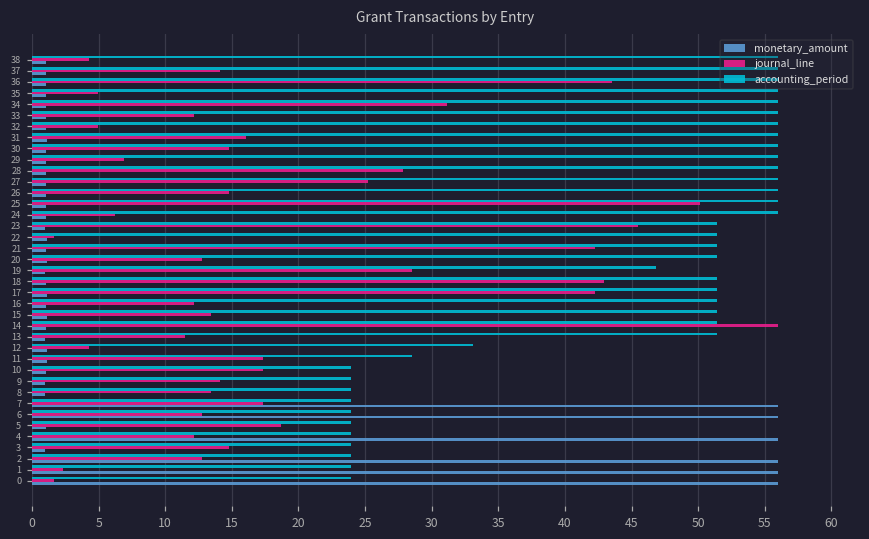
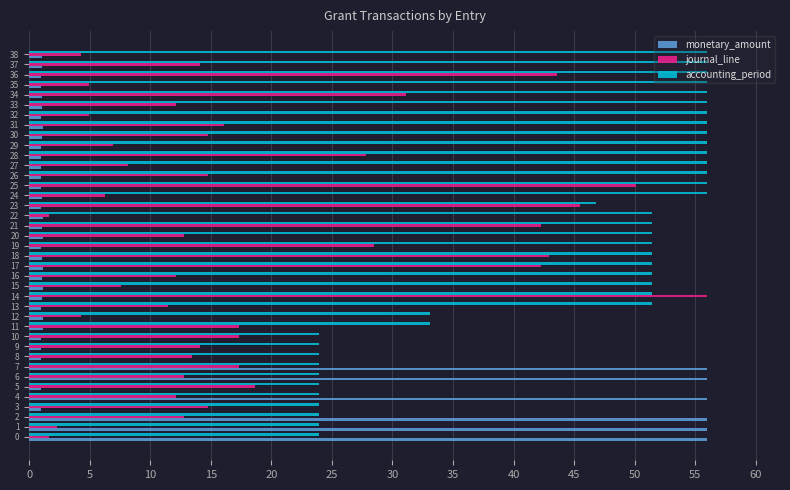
journal_line, 27: 25.2 -> 8.2
accounting_period, 23: 51.4 -> 46.8
accounting_period, 19: 46.8 -> 51.4
journal_line, 15: 13.4 -> 7.5
accounting_period, 11: 28.5 -> 33.1
